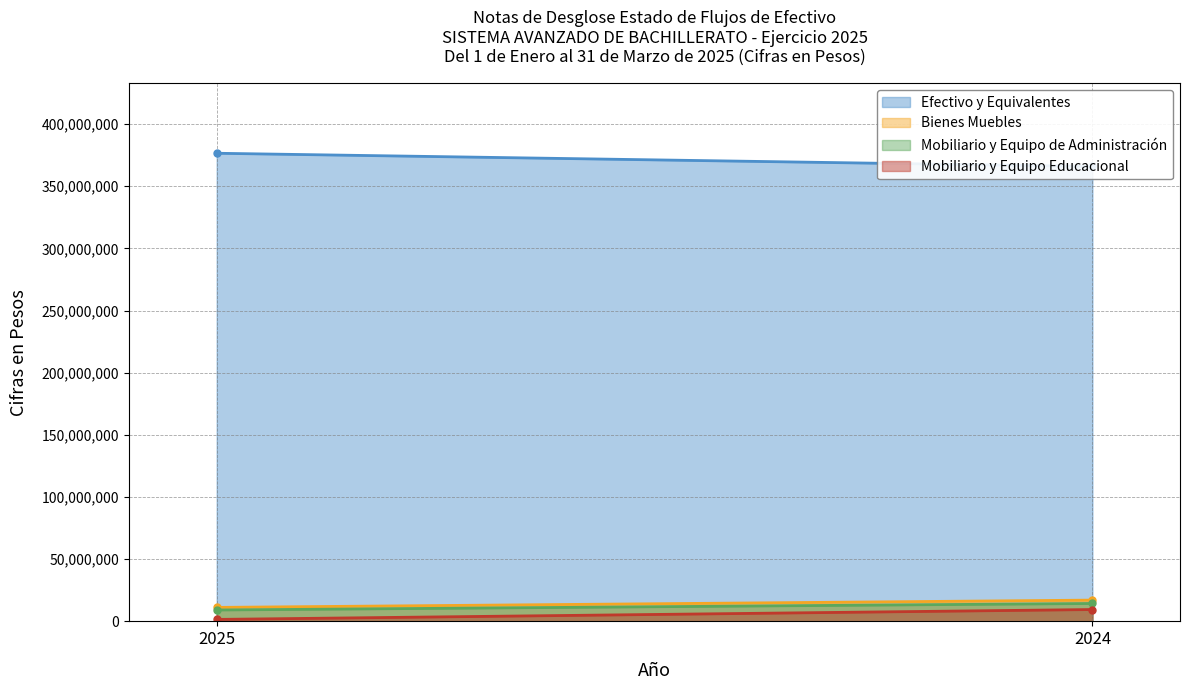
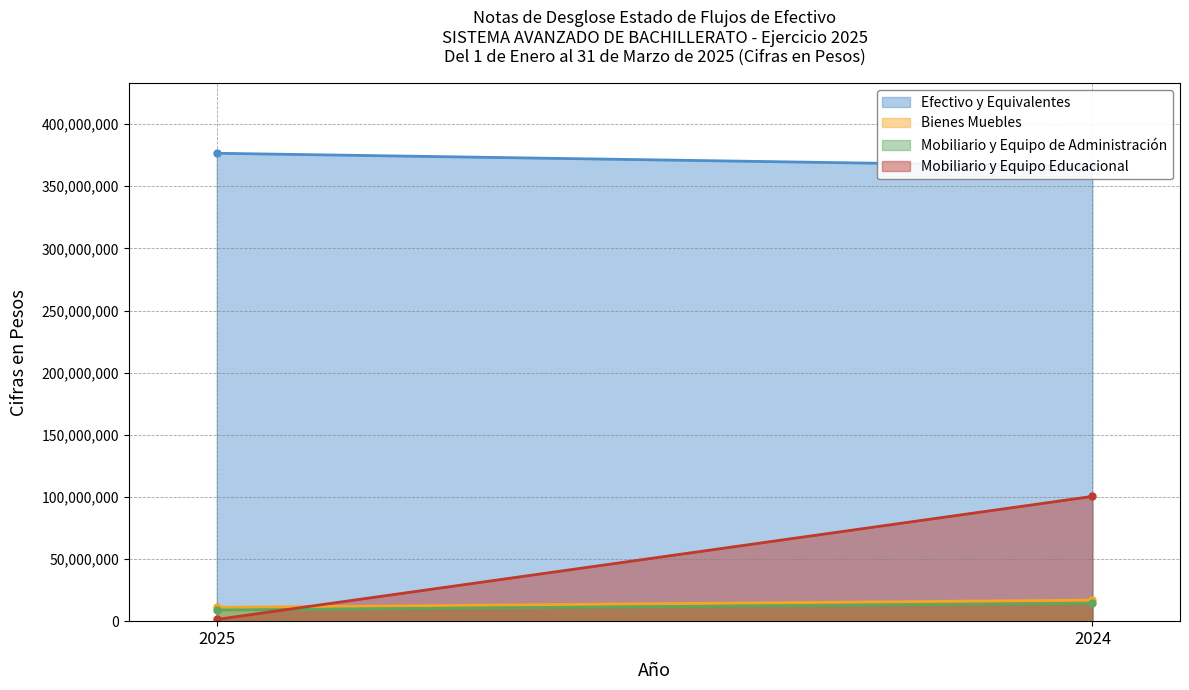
Mobiliario y Equipo Educacional, 2024: 10,000,000 -> 101,000,000
